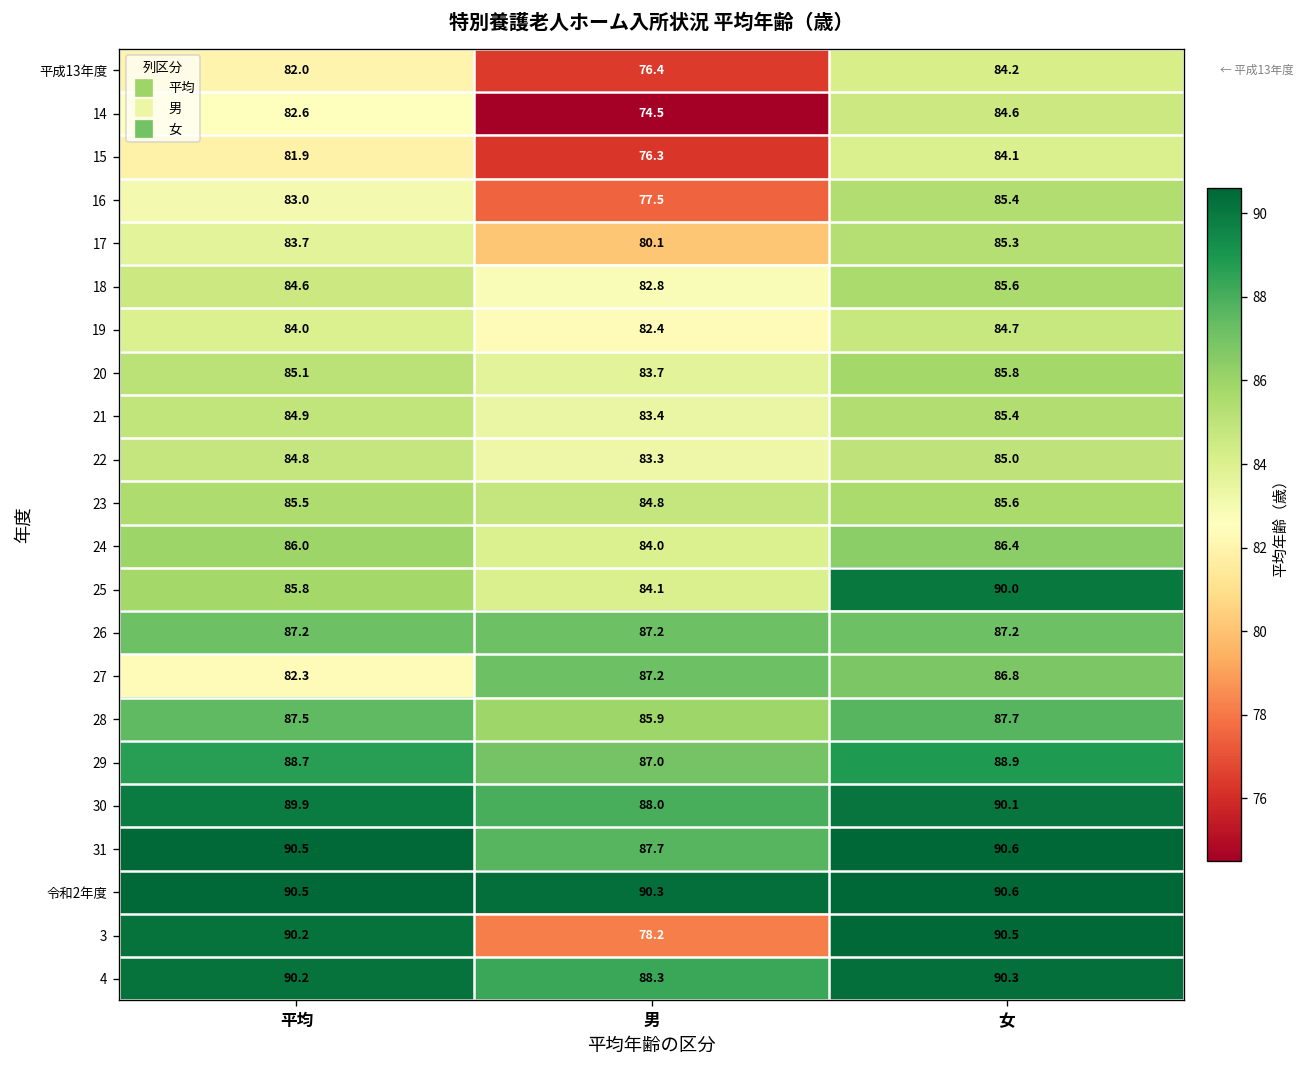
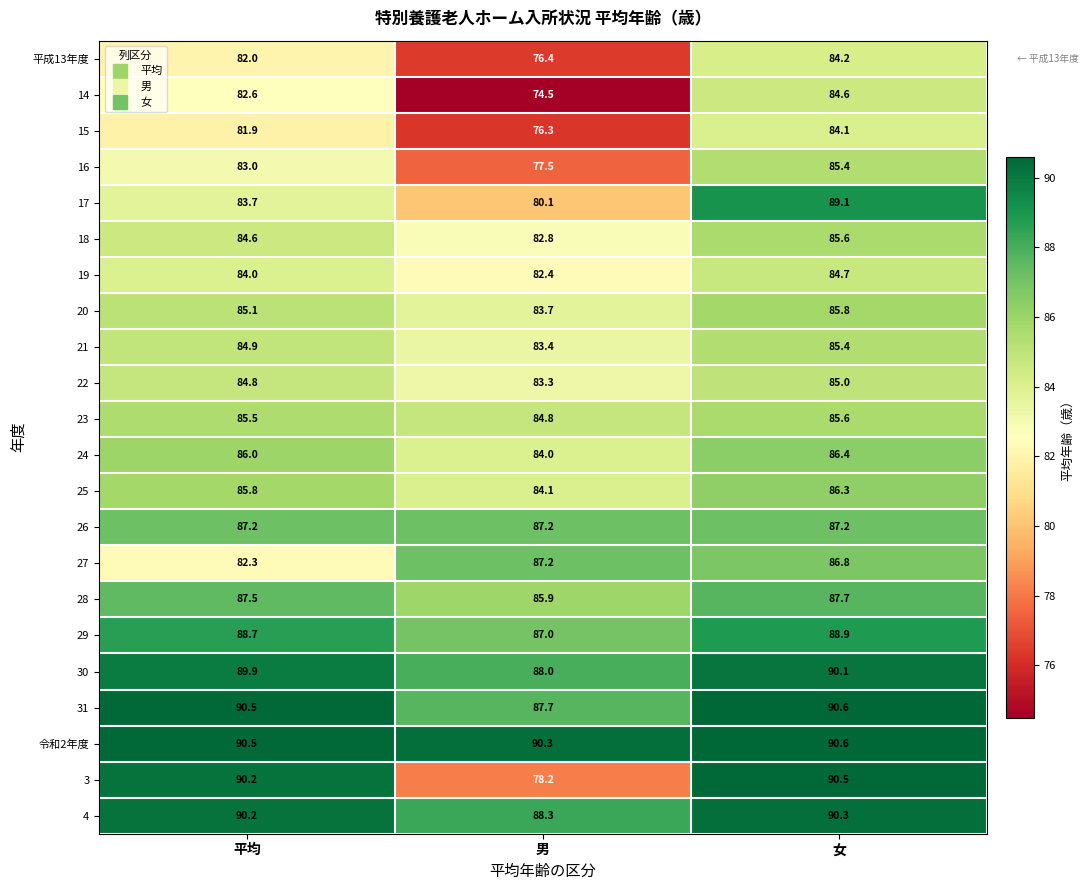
17, 女: 85.3 -> 89.1
25, 女: 90.0 -> 86.3
